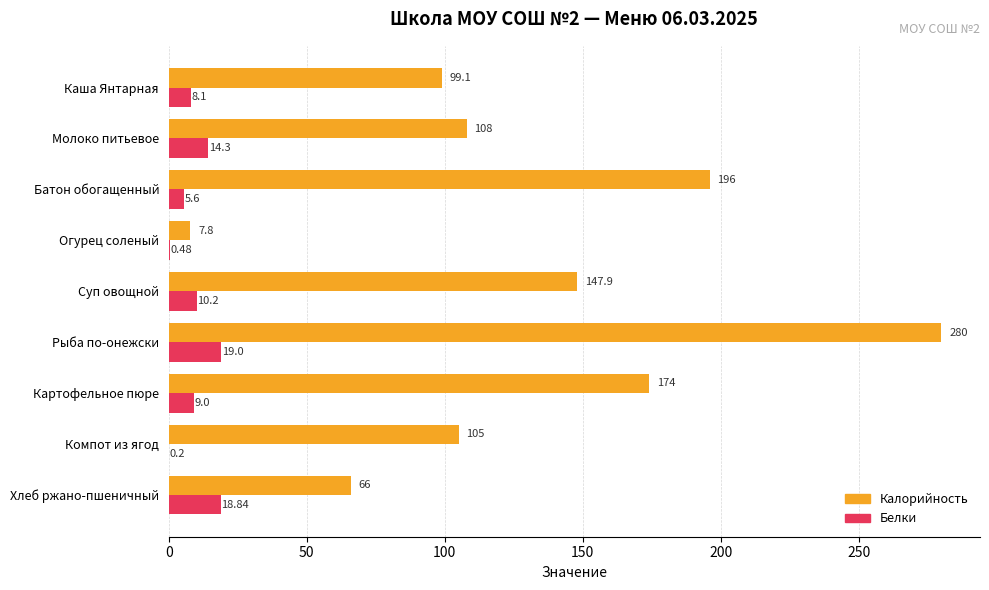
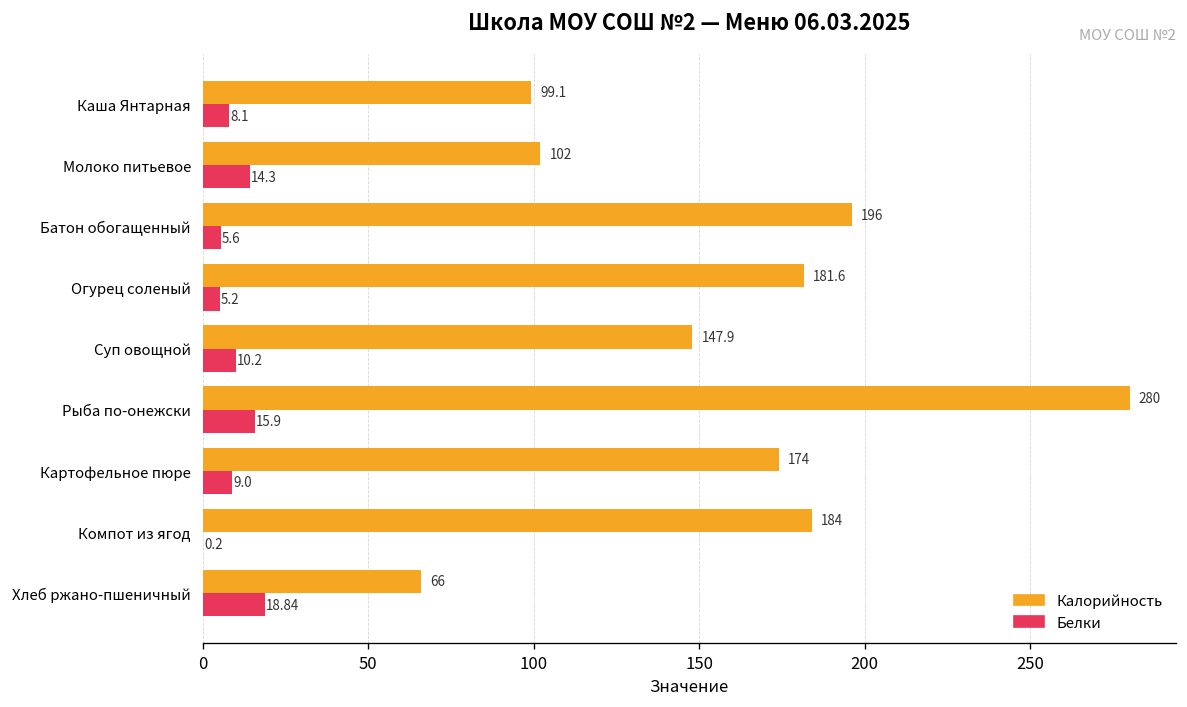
Калорийность, Молоко питьевое: 108 -> 102
Калорийность, Огурец соленый: 7.8 -> 181.6
Белки, Огурец соленый: 0.48 -> 5.2
Белки, Рыба по-онежски: 19.0 -> 15.9
Калорийность, Компот из ягод: 105 -> 184
